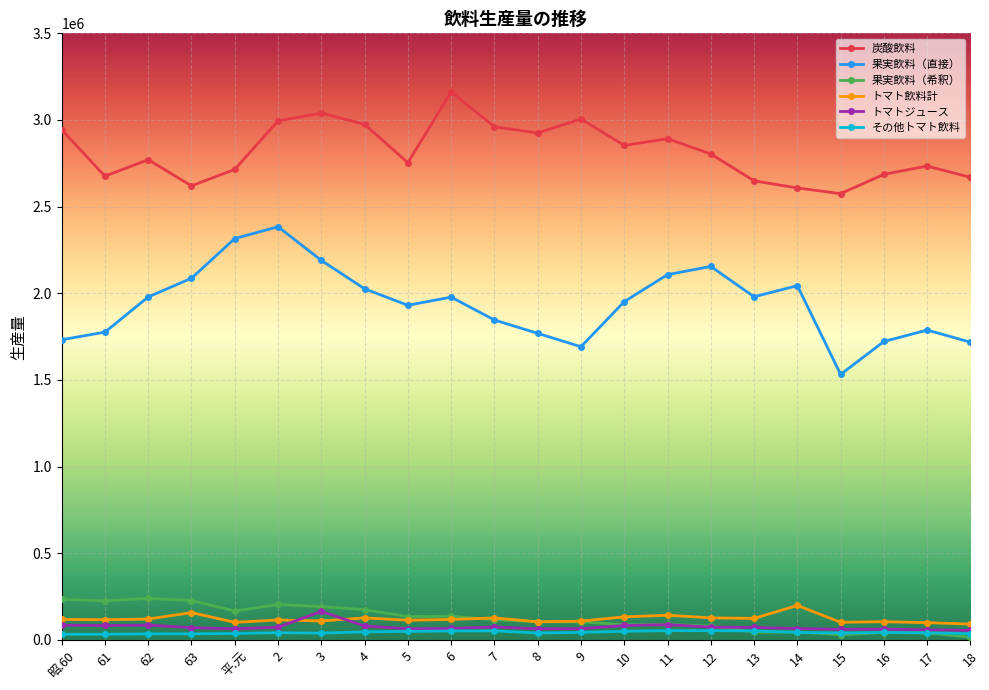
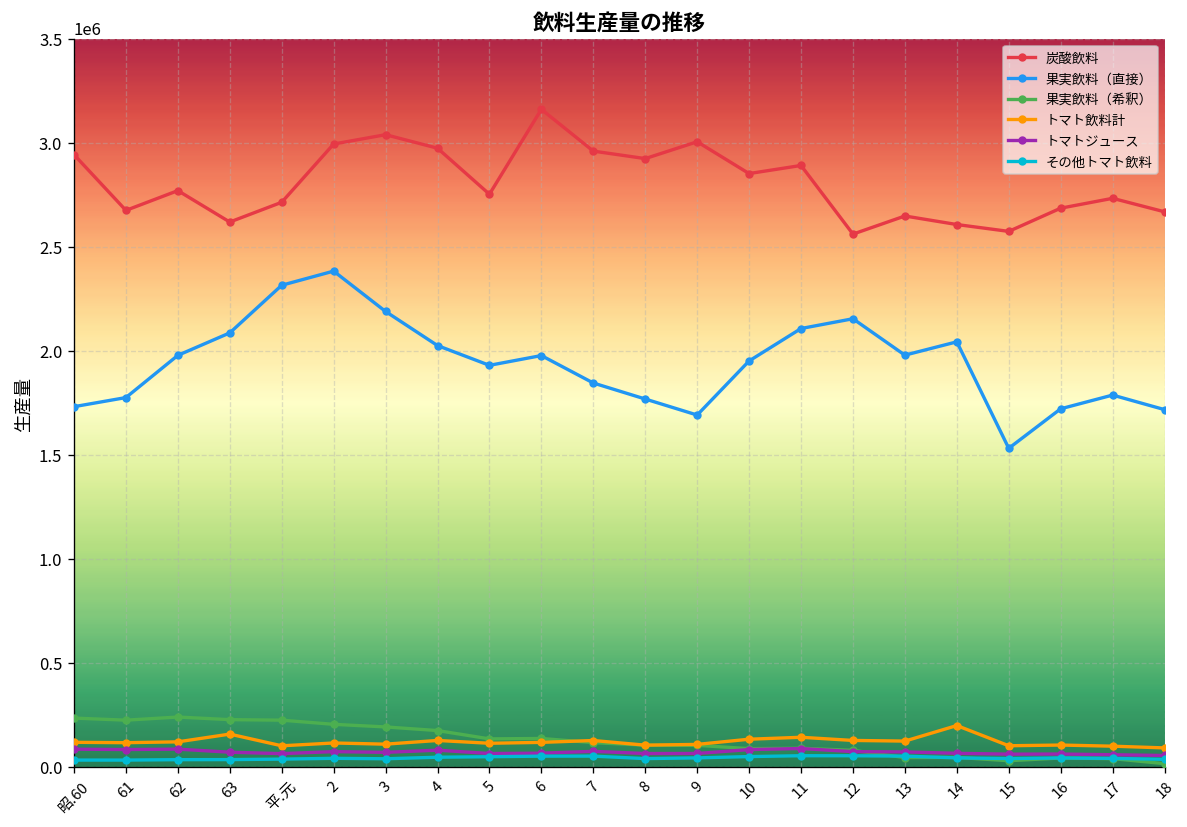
果実飲料（希釈）, 平.元: 170000 -> 230000
トマトジュース, 3: 160000 -> 70000
炭酸飲料, 12: 2800000 -> 2560000
